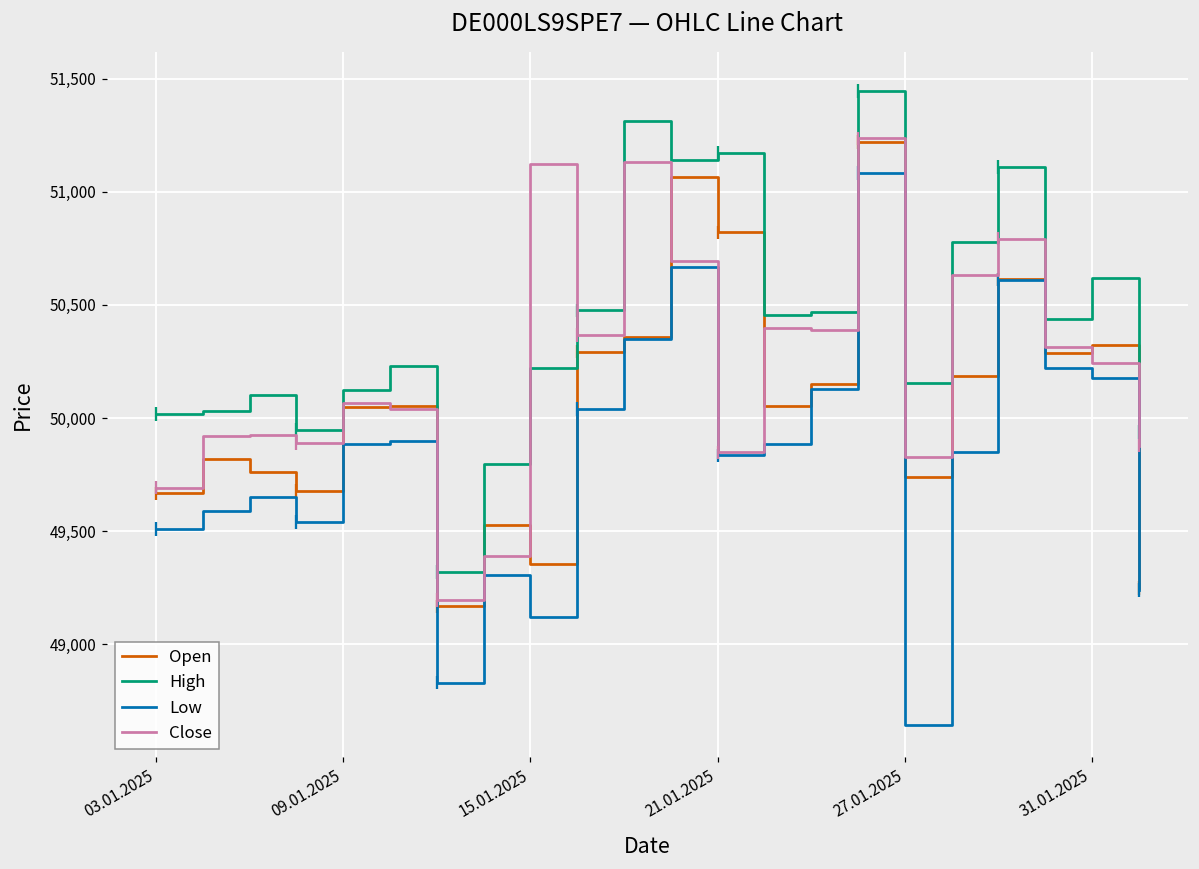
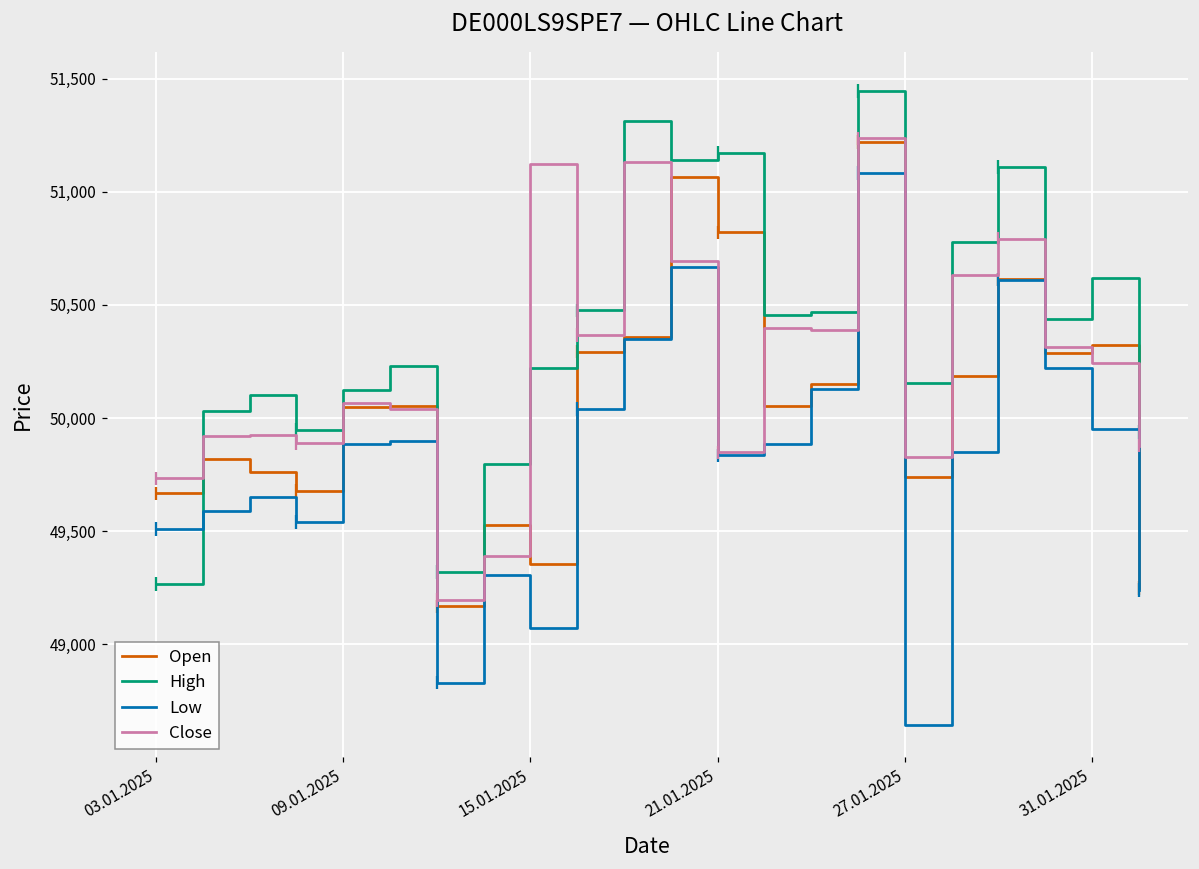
High, 03.01.2025: 50,020 -> 49,270
Close, 03.01.2025: 49,690 -> 49,730
Low, 15.01.2025: 49,120 -> 49,070
Low, 31.01.2025: 50,180 -> 49,950
